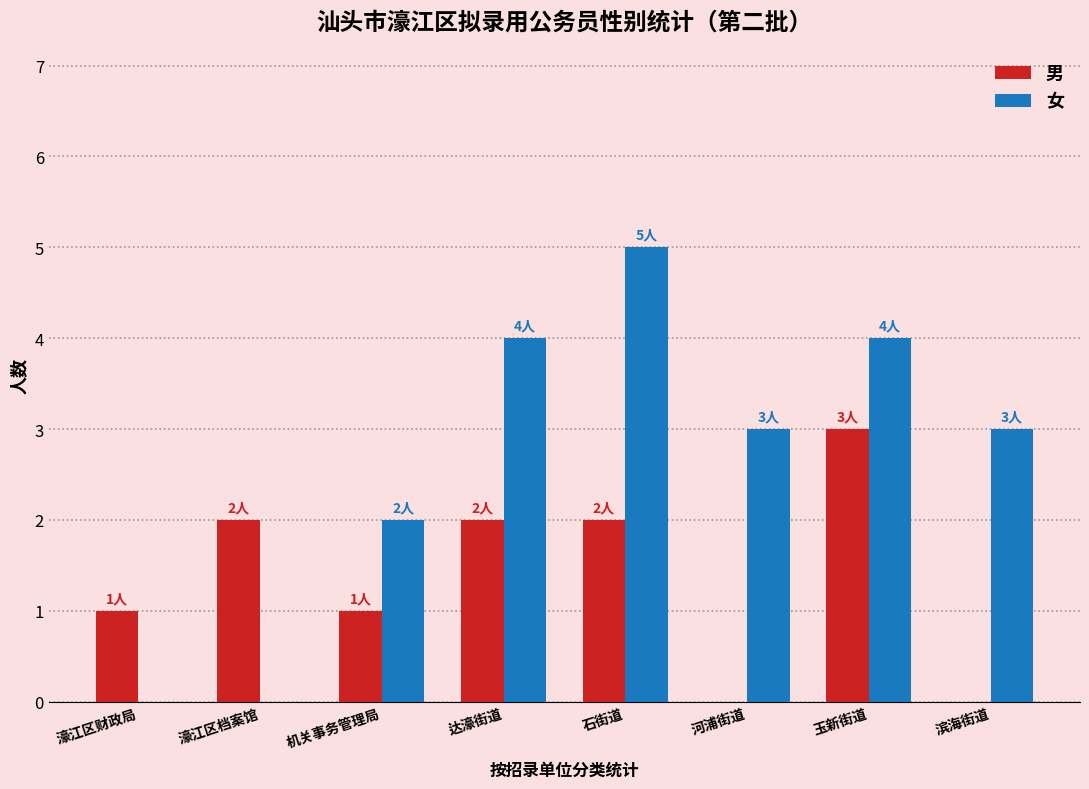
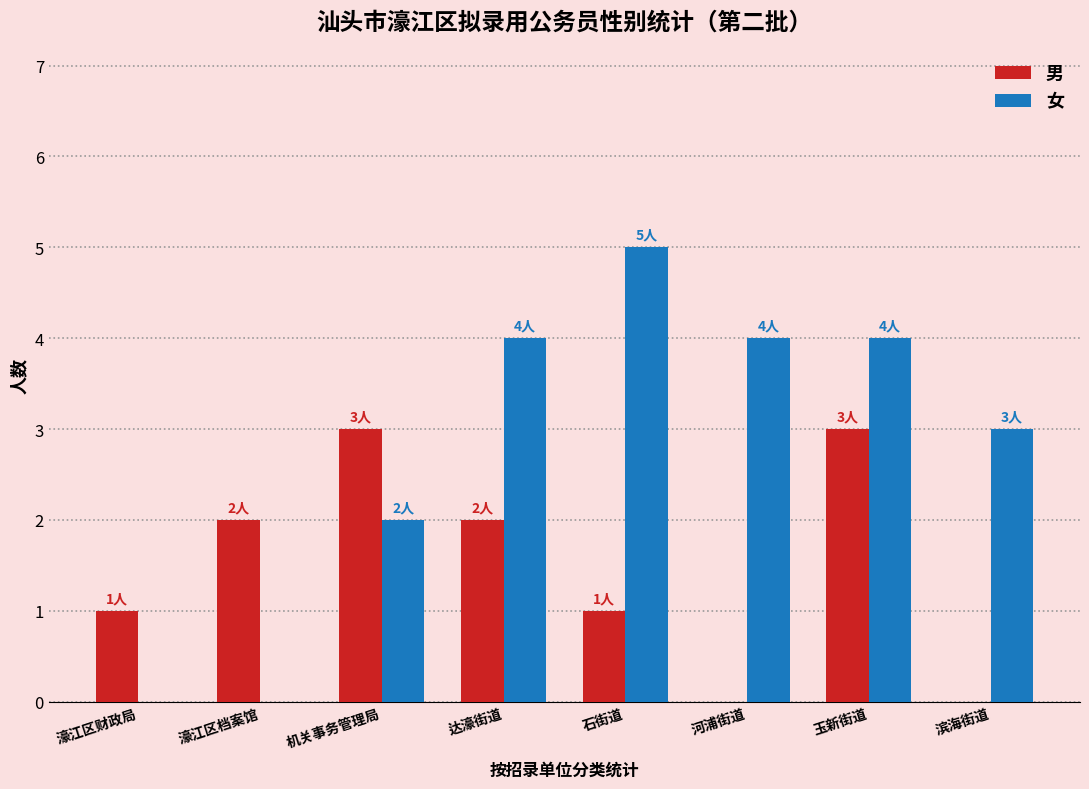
男, 机关事务管理局: 1人 -> 3人
男, 石街道: 2人 -> 1人
女, 河浦街道: 3人 -> 4人
